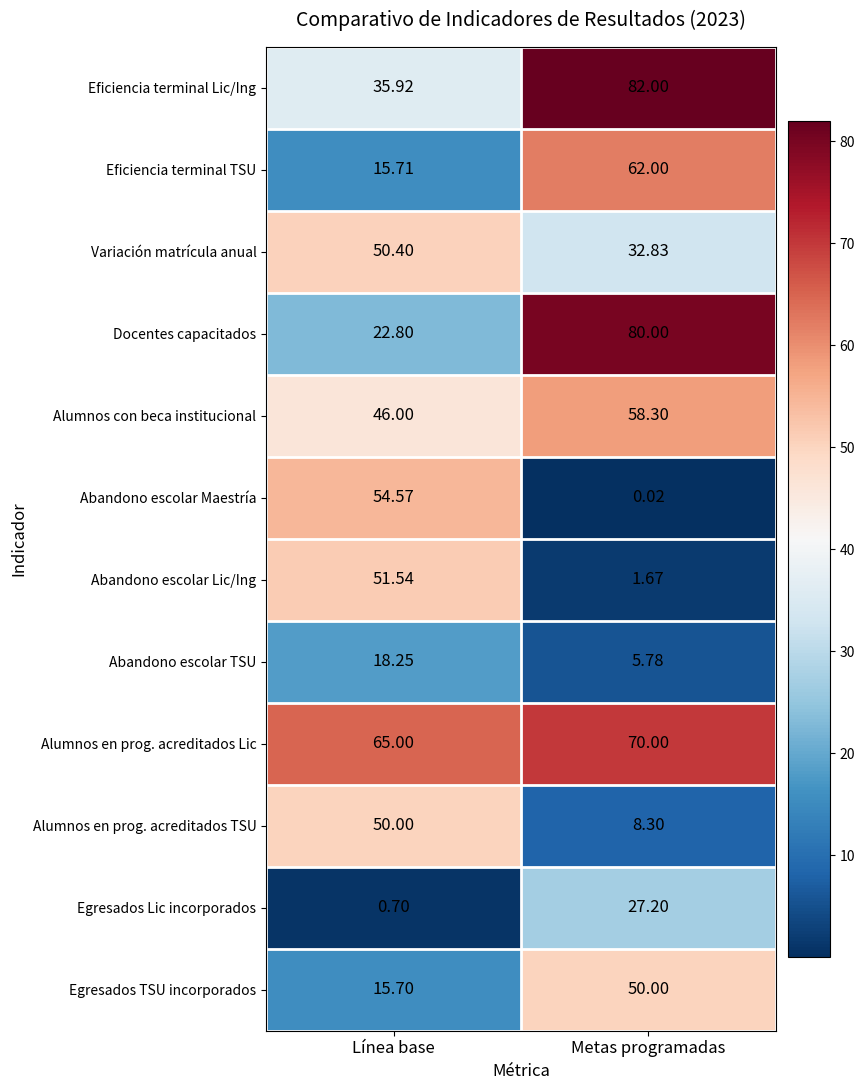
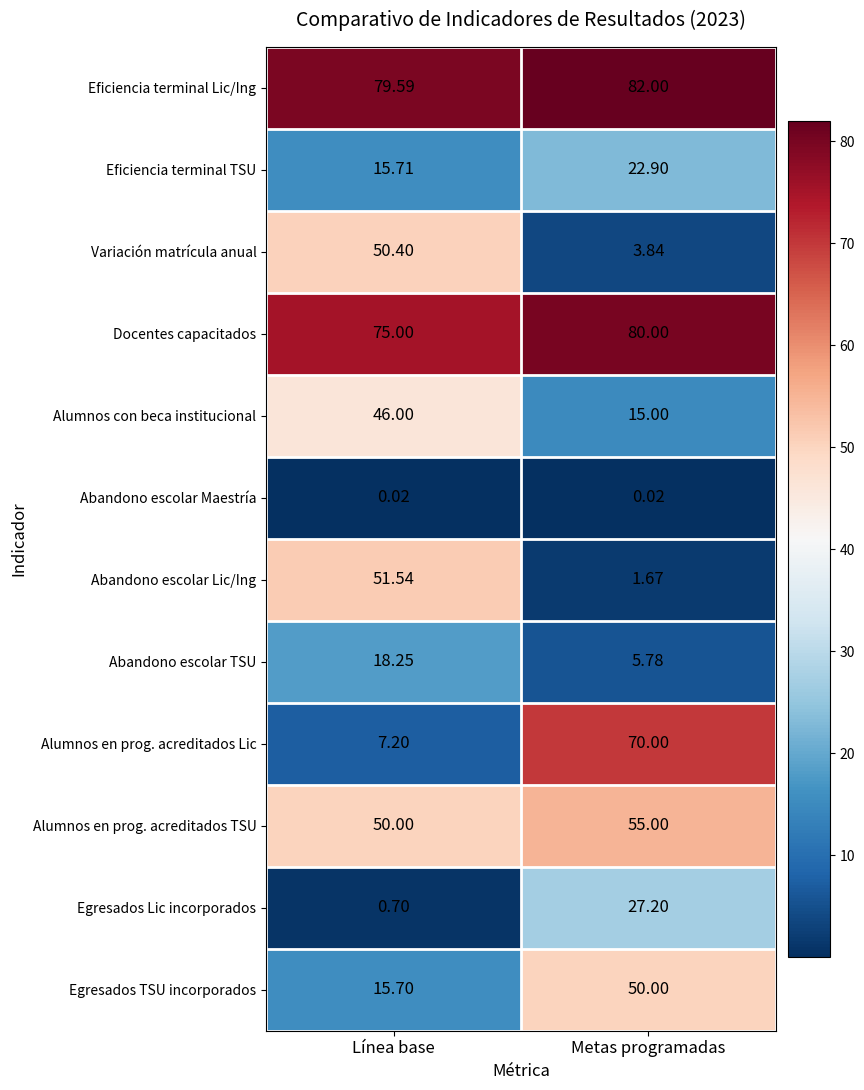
Eficiencia terminal Lic/Ing, Línea base: 35.92 -> 79.59
Eficiencia terminal TSU, Metas programadas: 62.00 -> 22.90
Variación matrícula anual, Metas programadas: 32.83 -> 3.84
Docentes capacitados, Línea base: 22.80 -> 75.00
Alumnos con beca institucional, Metas programadas: 58.30 -> 15.00
Abandono escolar Maestría, Línea base: 54.57 -> 0.02
Alumnos en prog. acreditados Lic, Línea base: 65.00 -> 7.20
Alumnos en prog. acreditados TSU, Metas programadas: 8.30 -> 55.00
